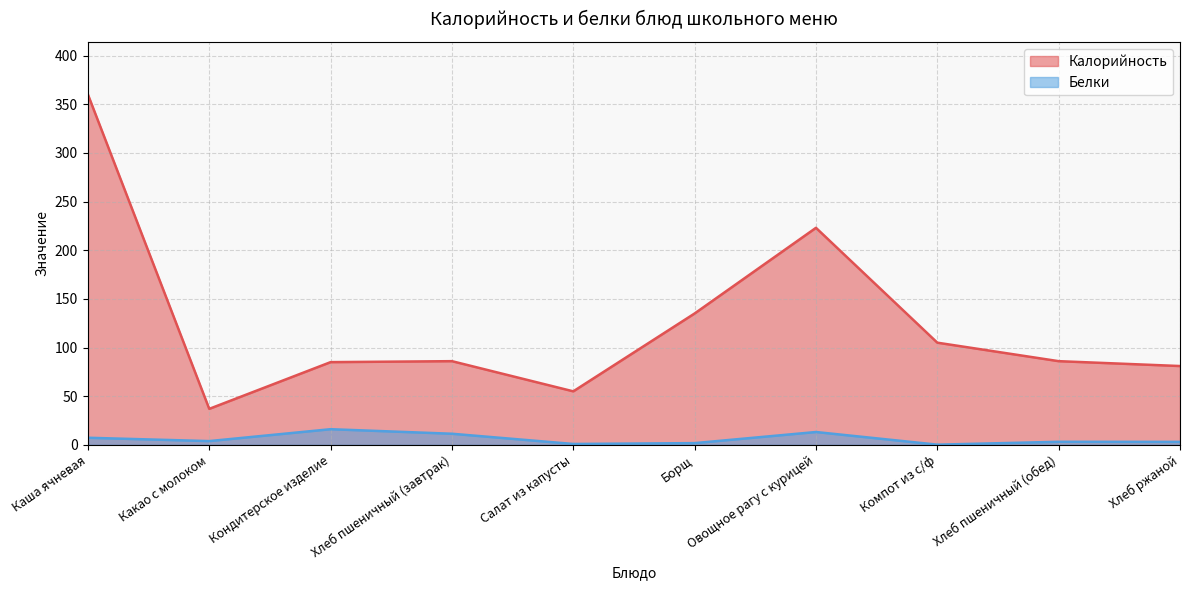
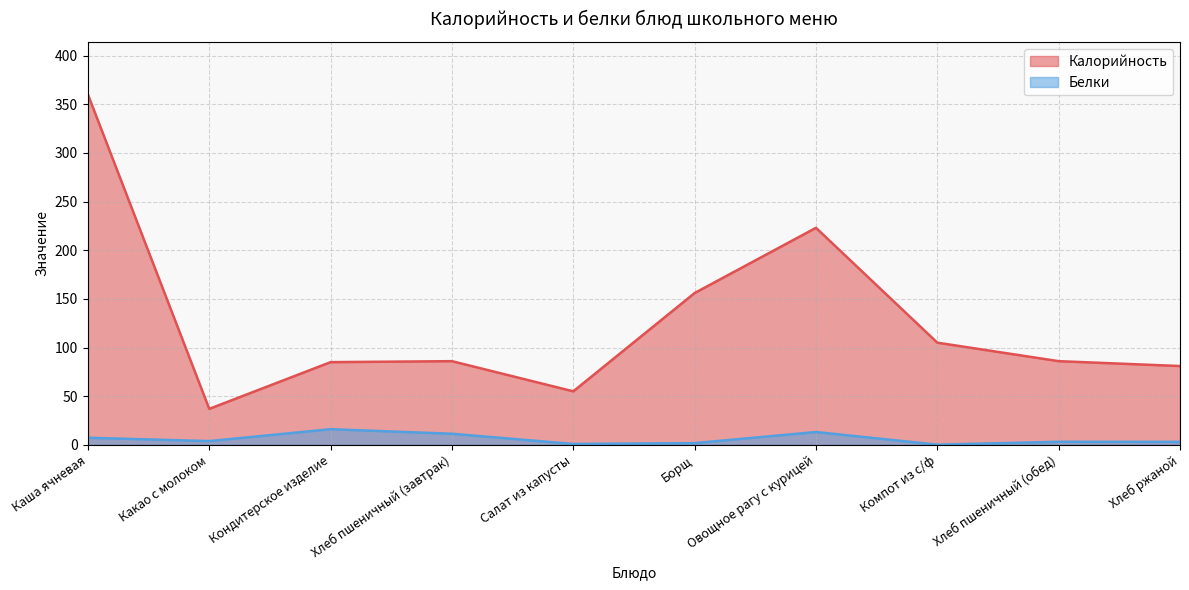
Калорийность, Борщ: 140 -> 160
